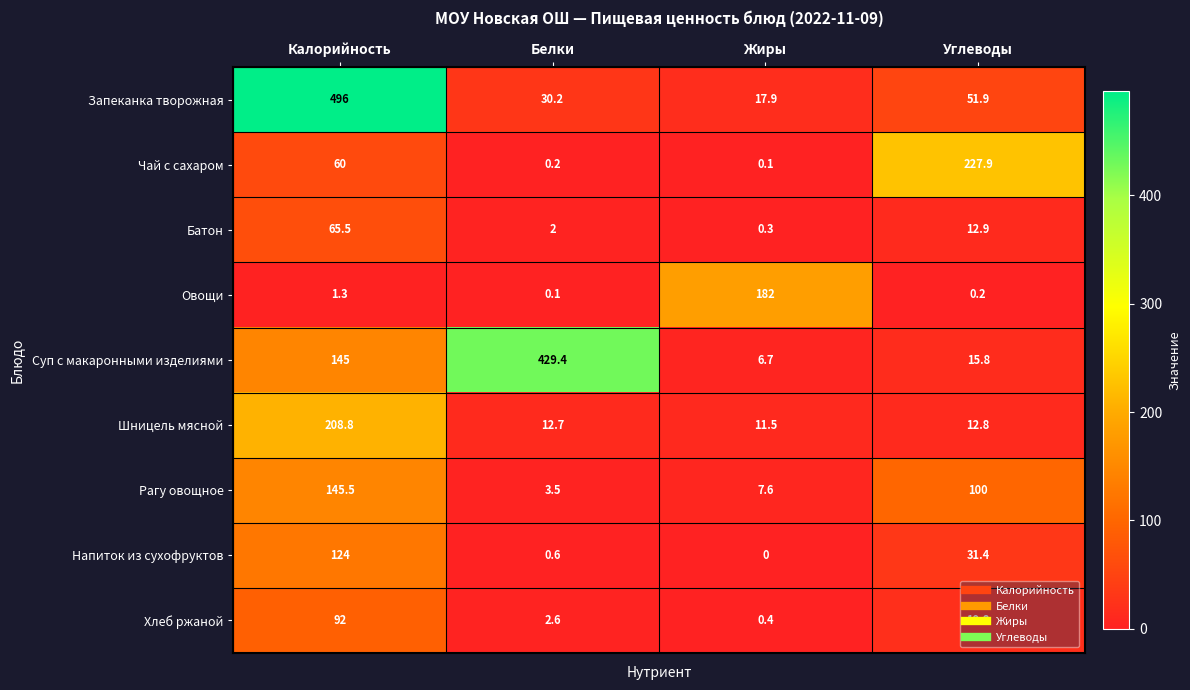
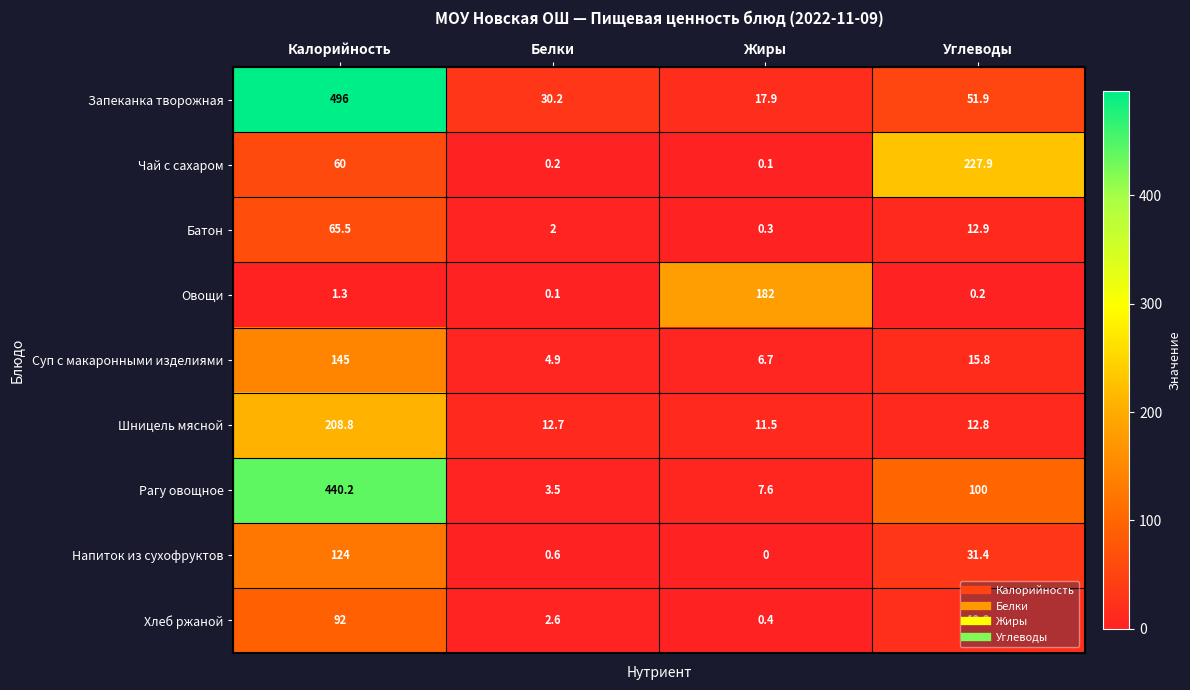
Суп с макаронными изделиями, Белки: 429.4 -> 4.9
Рагу овощное, Калорийность: 145.5 -> 440.2
